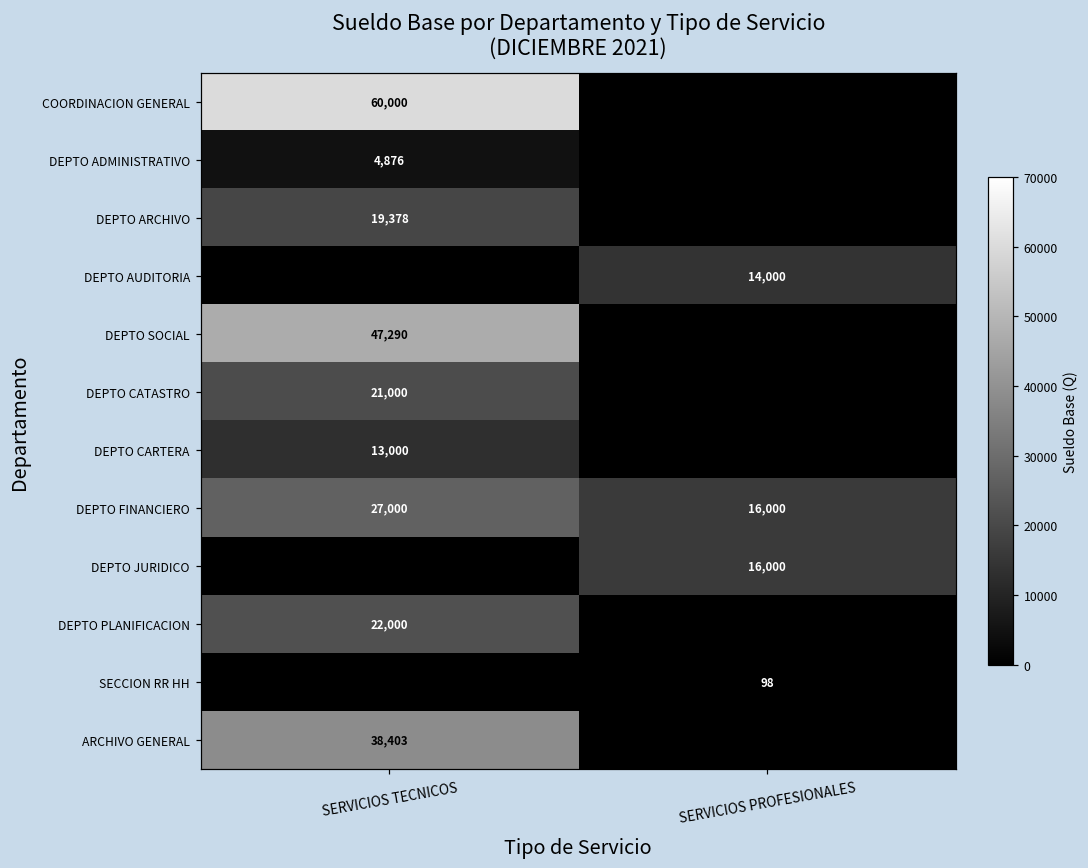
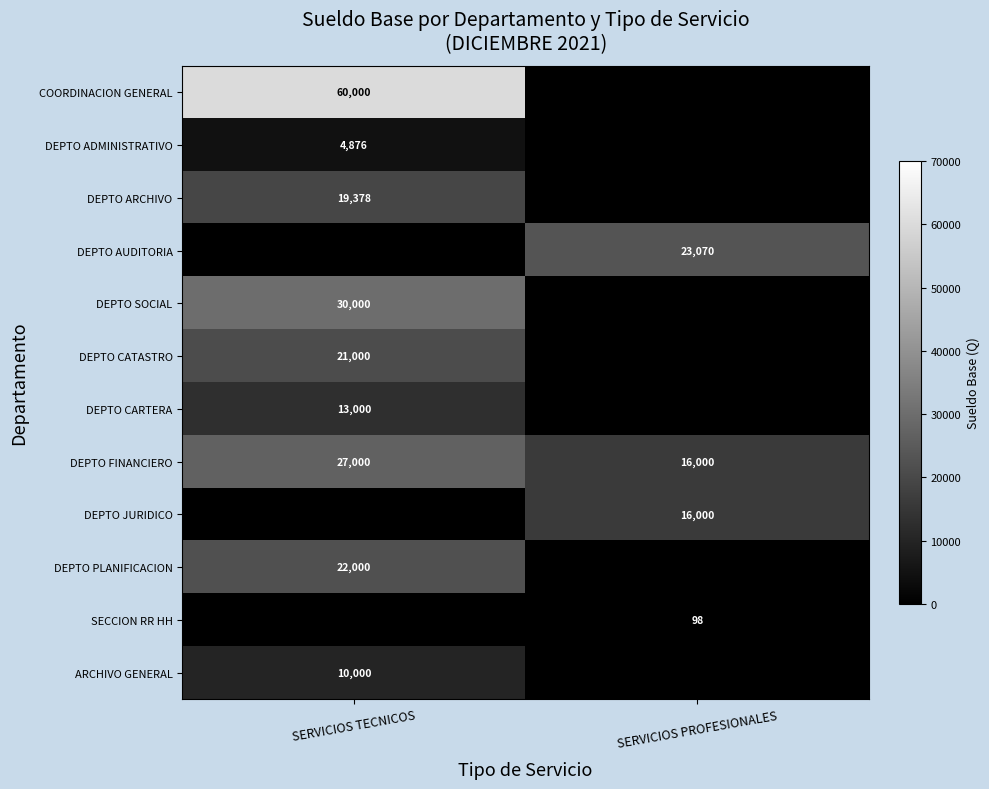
DEPTO AUDITORIA, SERVICIOS PROFESIONALES: 14,000 -> 23,070
DEPTO SOCIAL, SERVICIOS TECNICOS: 47,290 -> 30,000
ARCHIVO GENERAL, SERVICIOS TECNICOS: 38,403 -> 10,000
